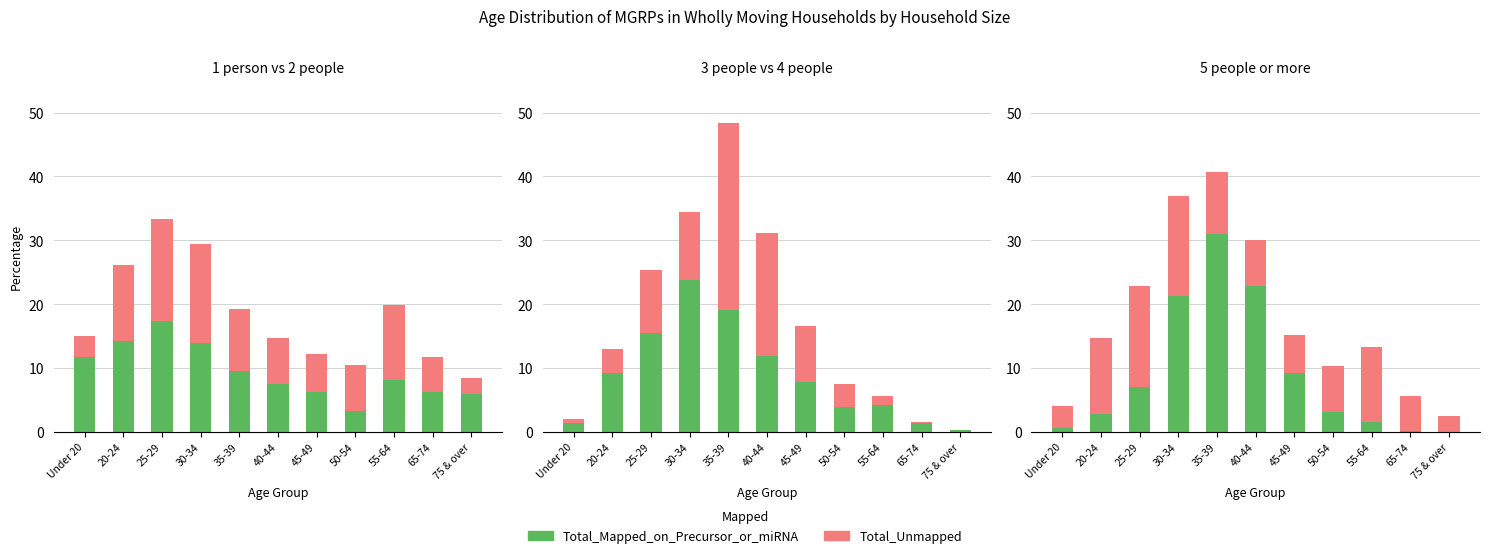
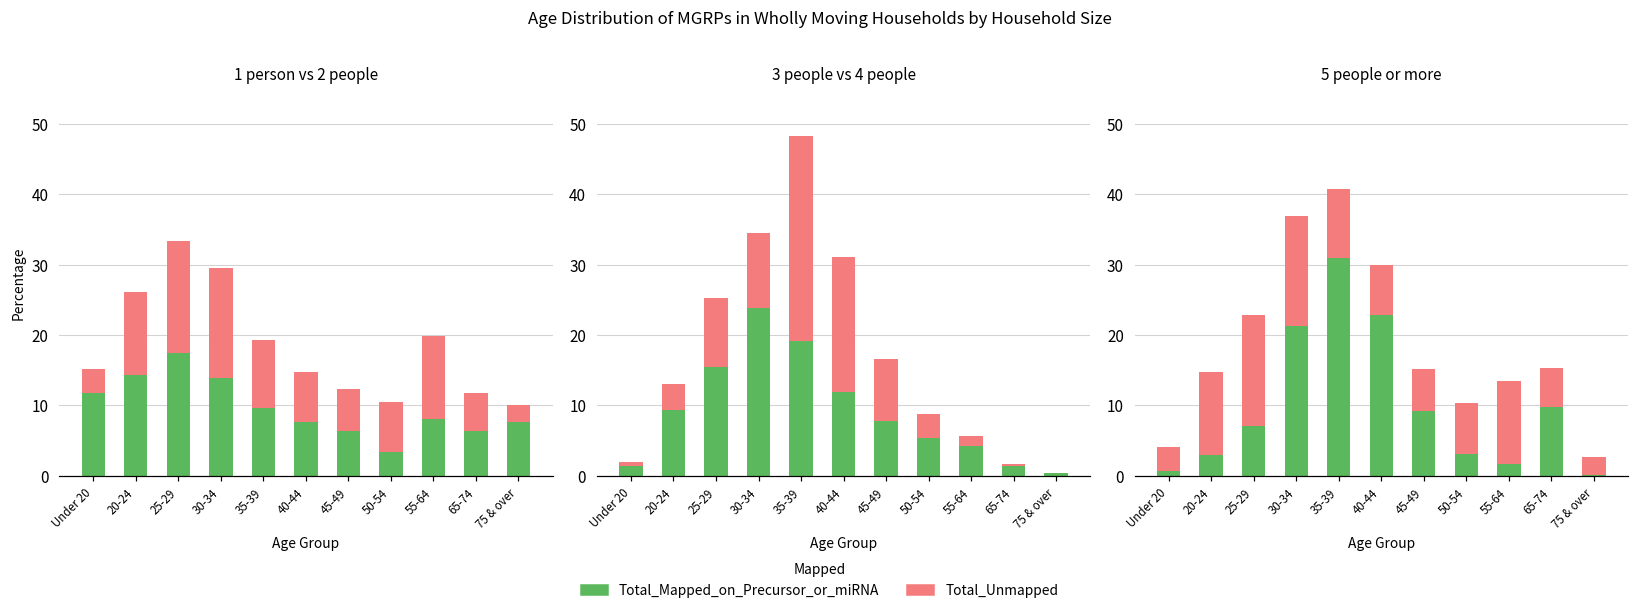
1 person vs 2 people, Total_Mapped_on_Precursor_or_miRNA, 75 & over: 6 -> 8
3 people vs 4 people, Total_Mapped_on_Precursor_or_miRNA, 50-54: 4 -> 5
5 people or more, Total_Mapped_on_Precursor_or_miRNA, 65-74: 0 -> 10
